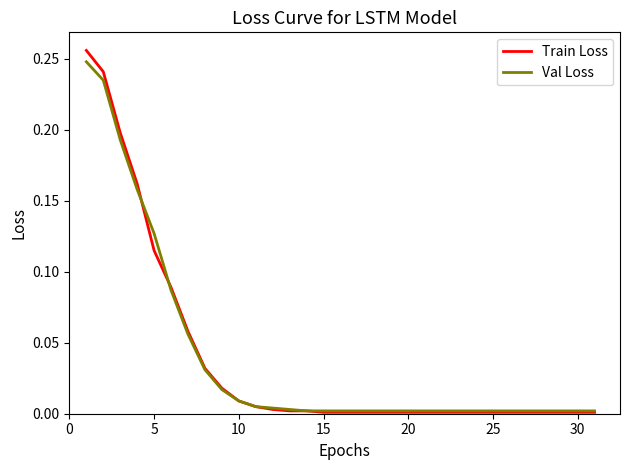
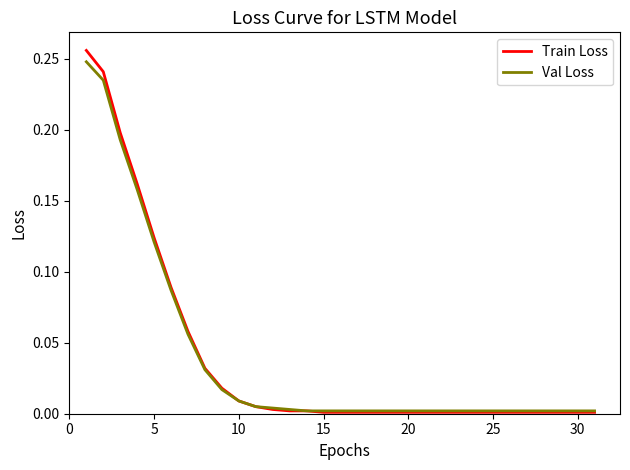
Train Loss, 5: 0.115 -> 0.124
Val Loss, 5: 0.127 -> 0.121
